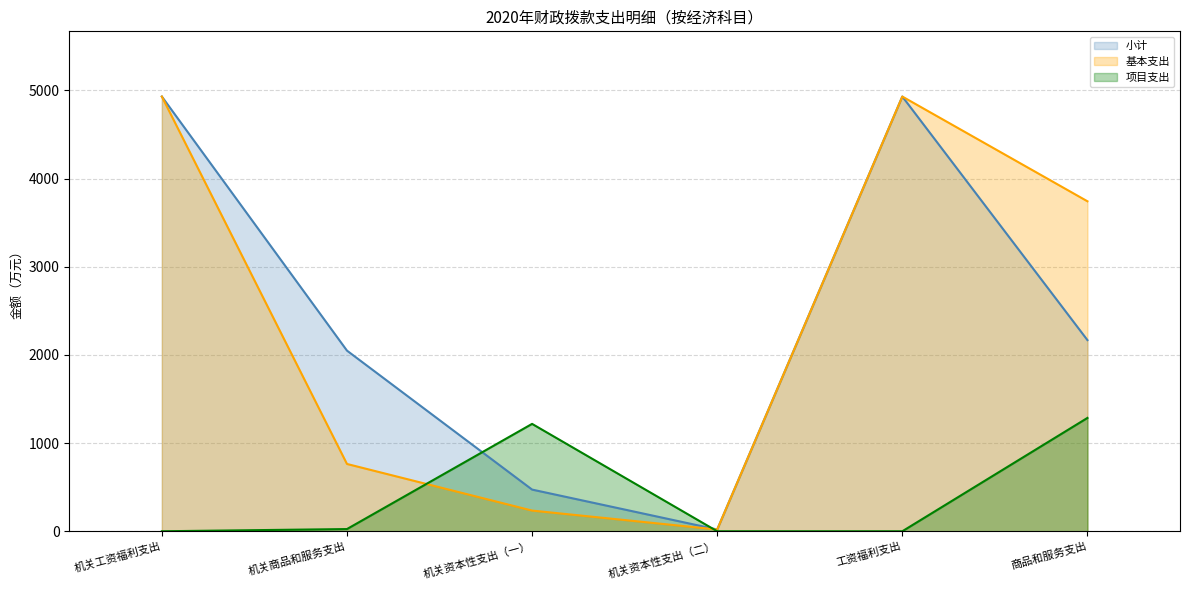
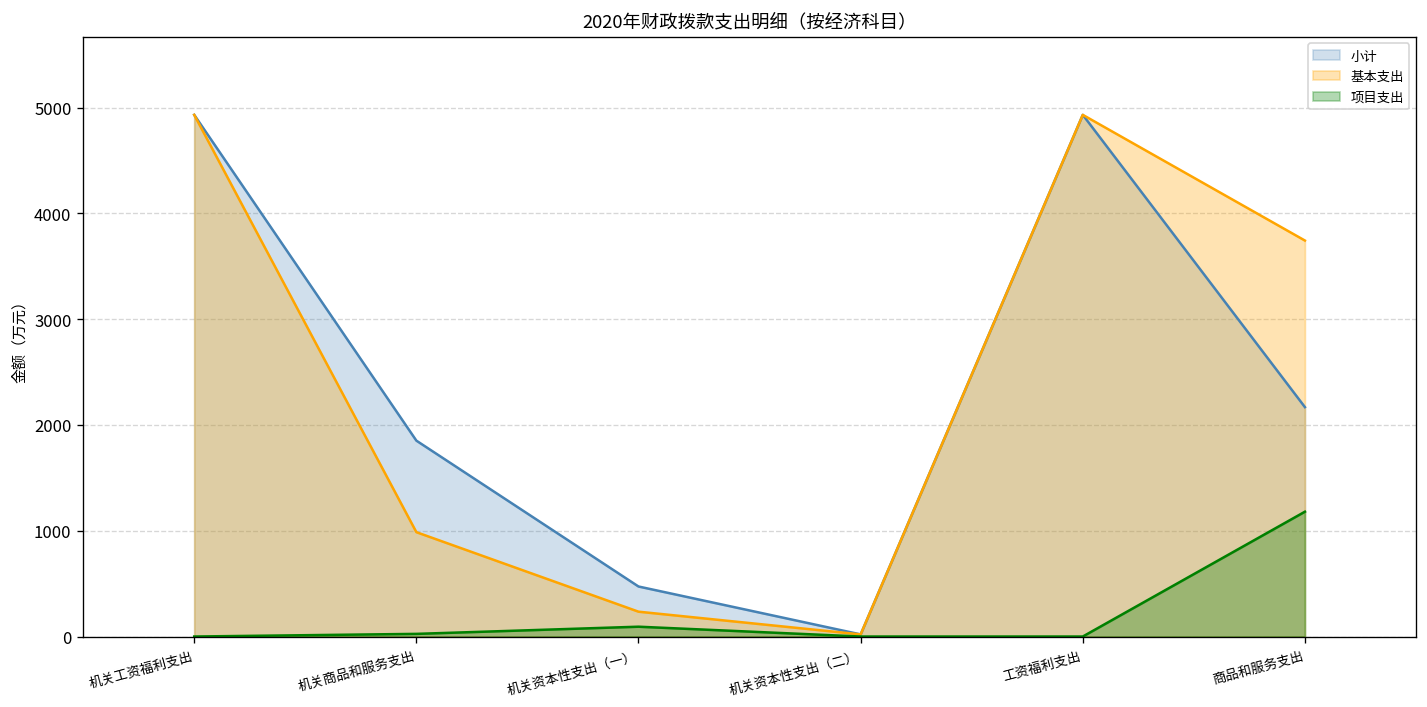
小计, 机关商品和服务支出: 2000 -> 1900
基本支出, 机关商品和服务支出: 800 -> 1000
项目支出, 机关资本性支出（一）: 1200 -> 100
项目支出, 商品和服务支出: 1300 -> 1200
